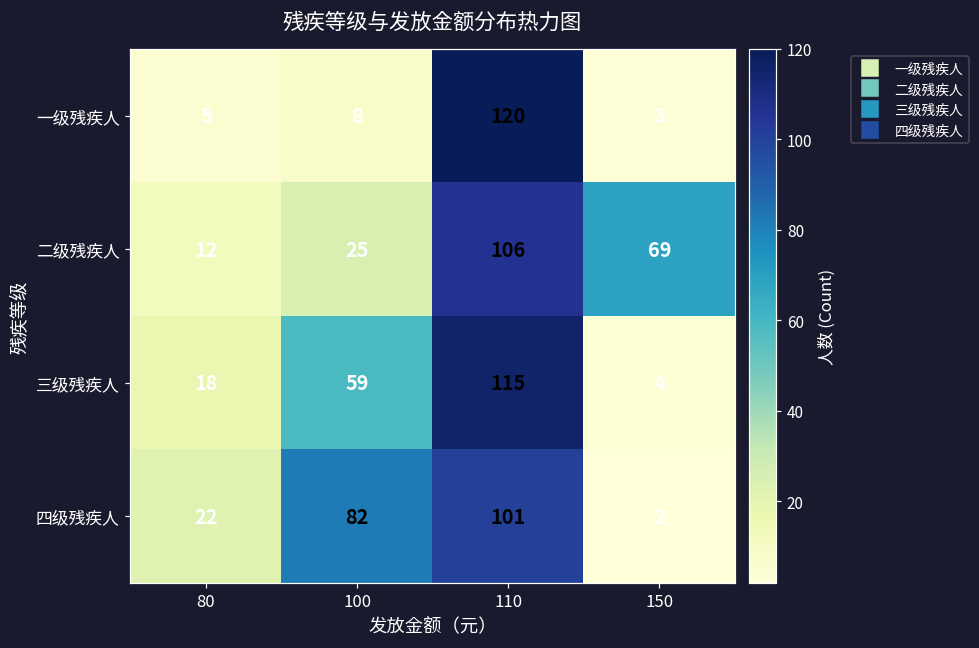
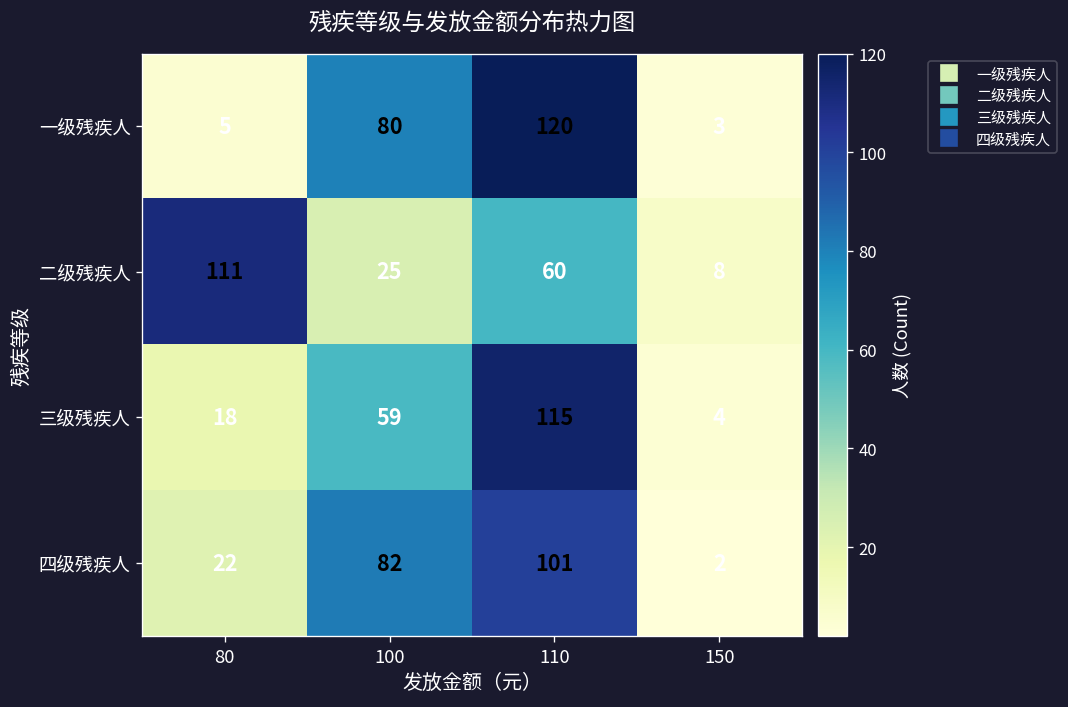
一级残疾人, 100: 8 -> 80
二级残疾人, 80: 12 -> 111
二级残疾人, 110: 106 -> 60
二级残疾人, 150: 69 -> 8
